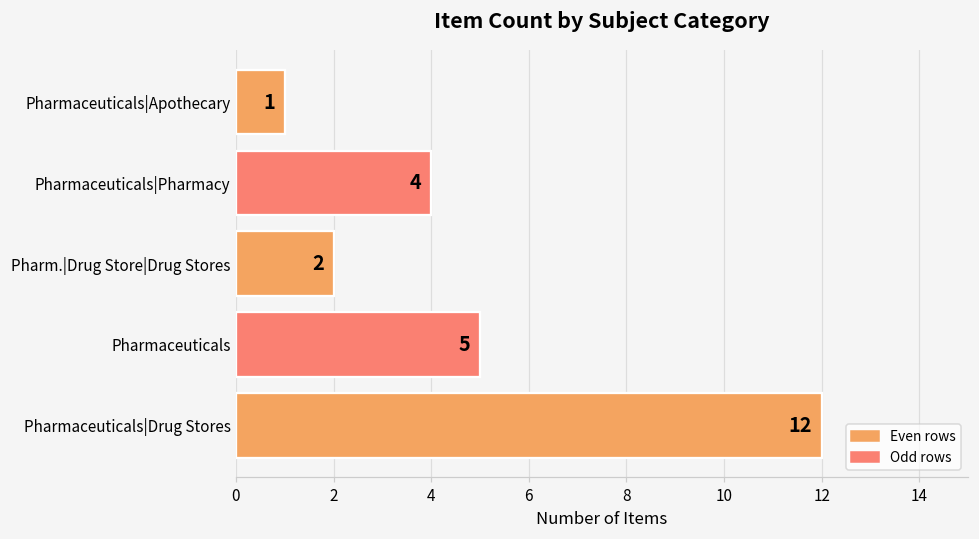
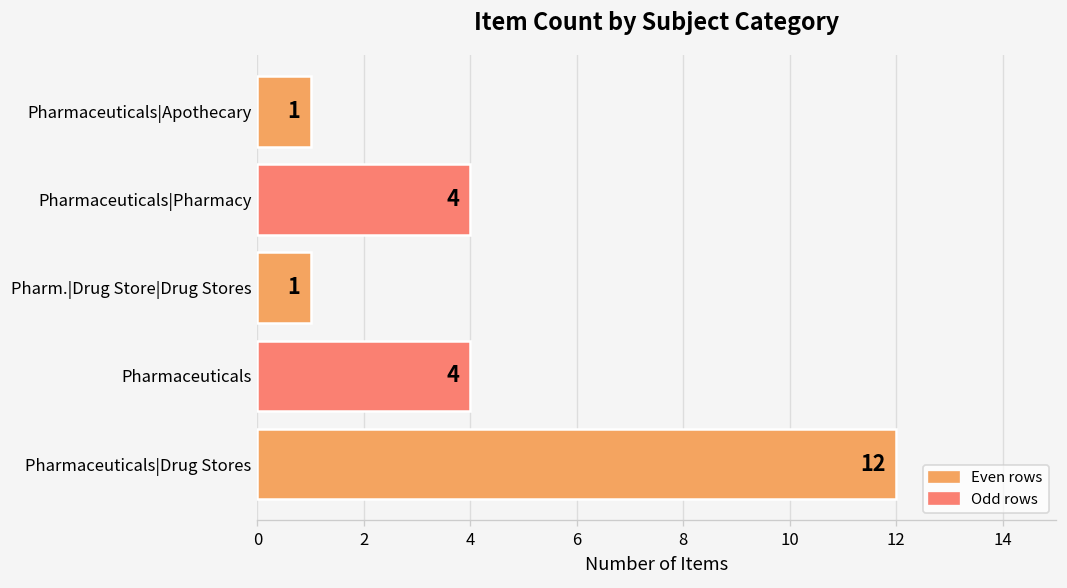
Pharm.|Drug Store|Drug Stores: 2 -> 1
Pharmaceuticals: 5 -> 4
